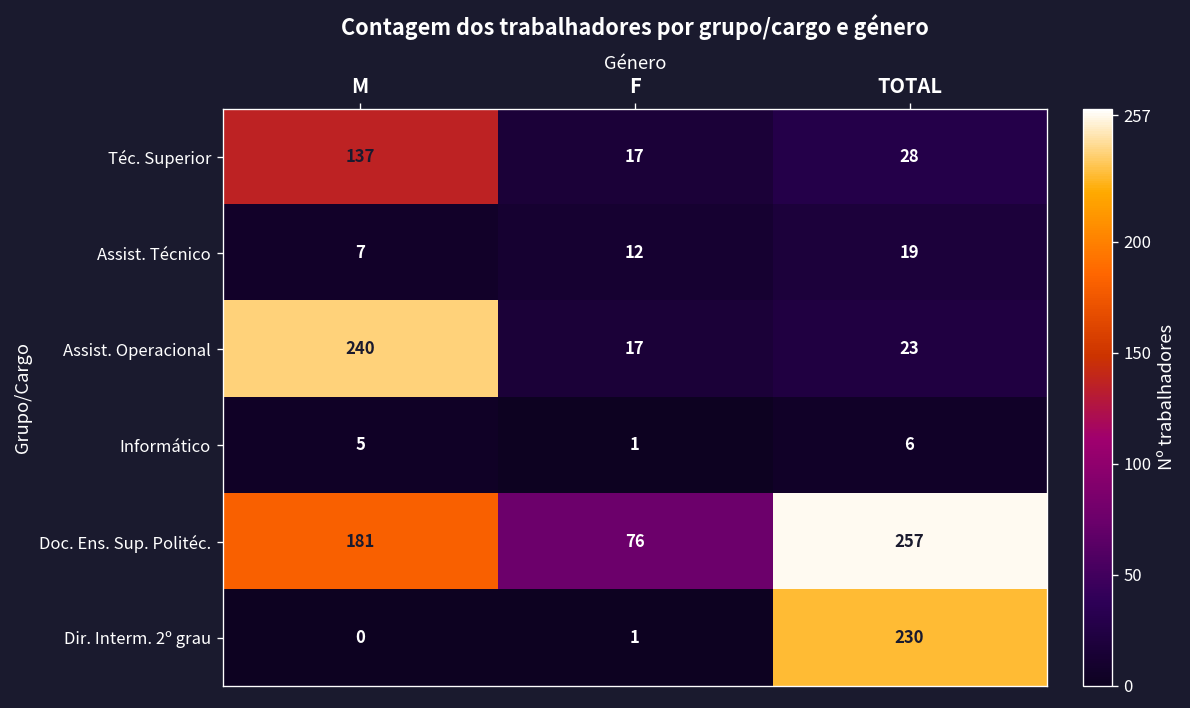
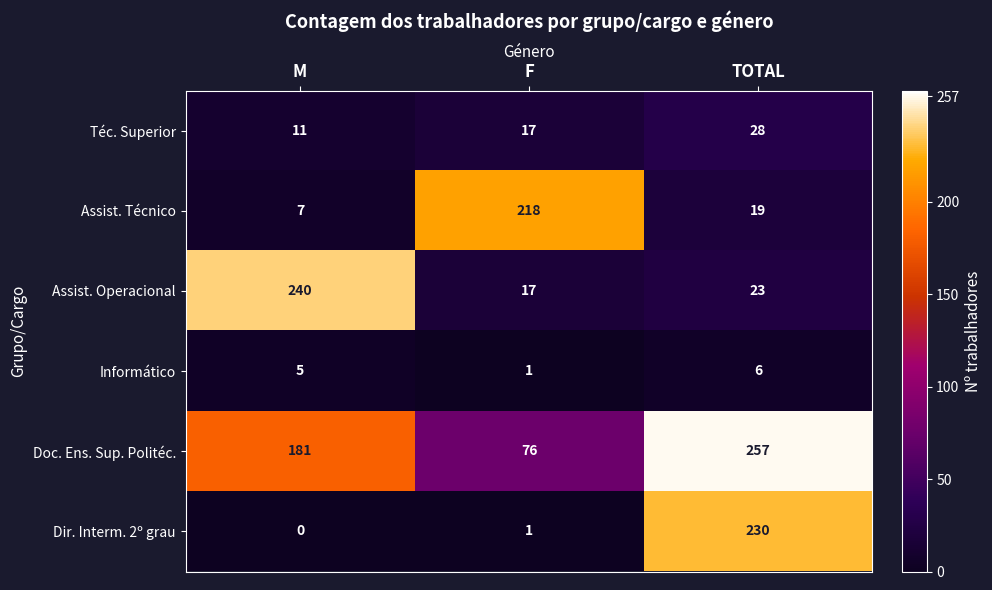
Téc. Superior, M: 137 -> 11
Assist. Técnico, F: 12 -> 218
